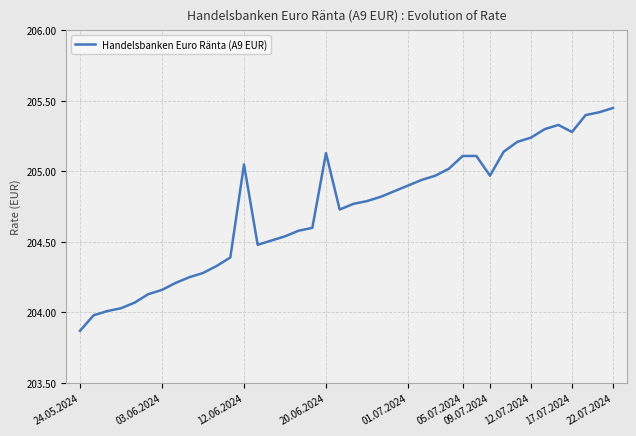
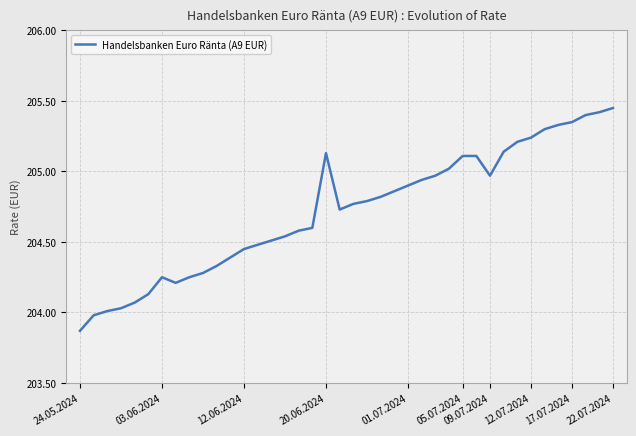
03.06.2024: 204.16 -> 204.25
12.06.2024: 205.05 -> 204.45
17.07.2024: 205.28 -> 205.35
